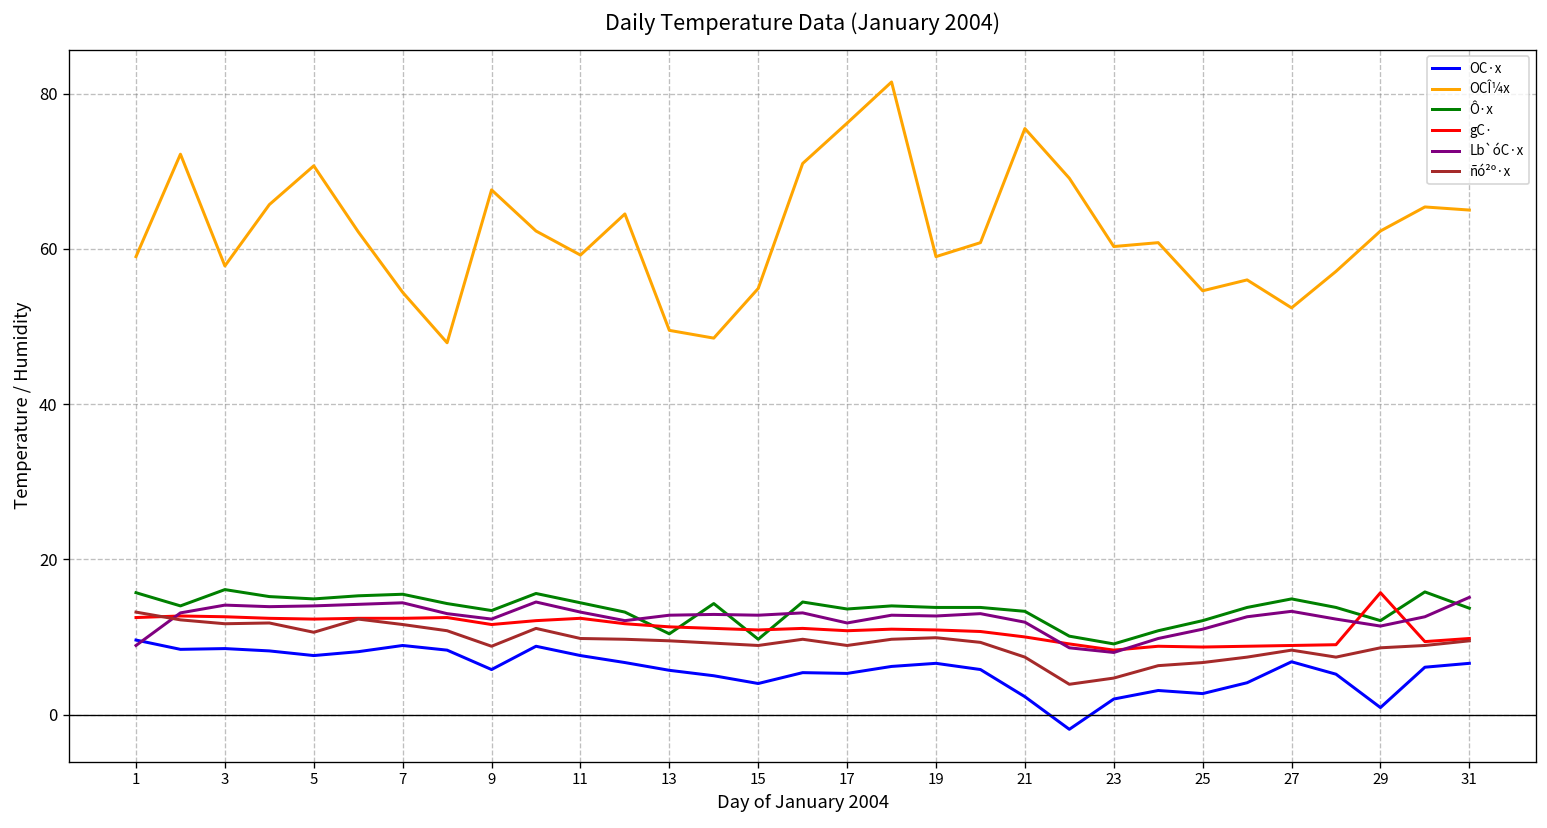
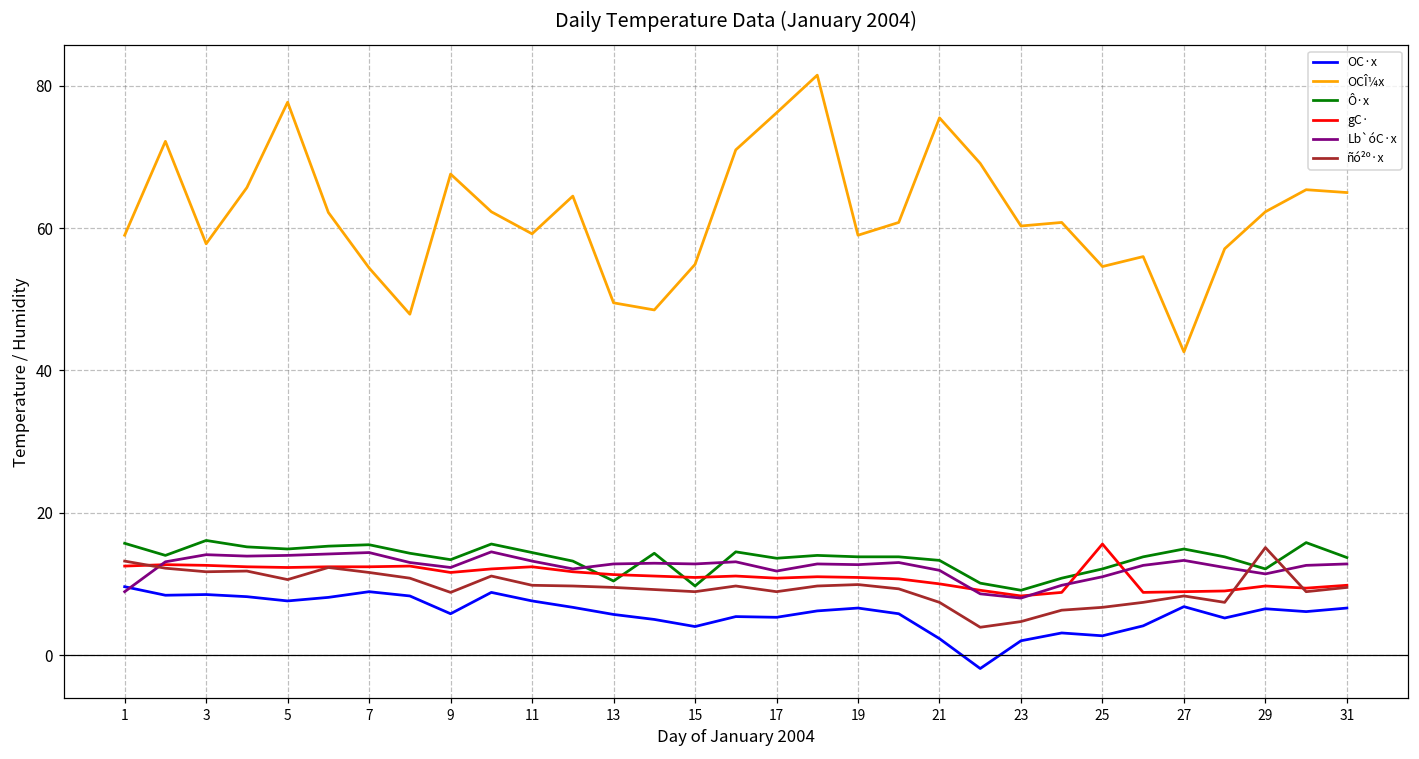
OCÎ¼x, 5: 71 -> 78
gC·, 25: 9 -> 16
OCÎ¼x, 27: 52 -> 43
OC·x, 29: 1 -> 7
gC·, 29: 16 -> 10
ñó²º·x, 29: 9 -> 15
Lb`óC·x, 31: 15 -> 13
